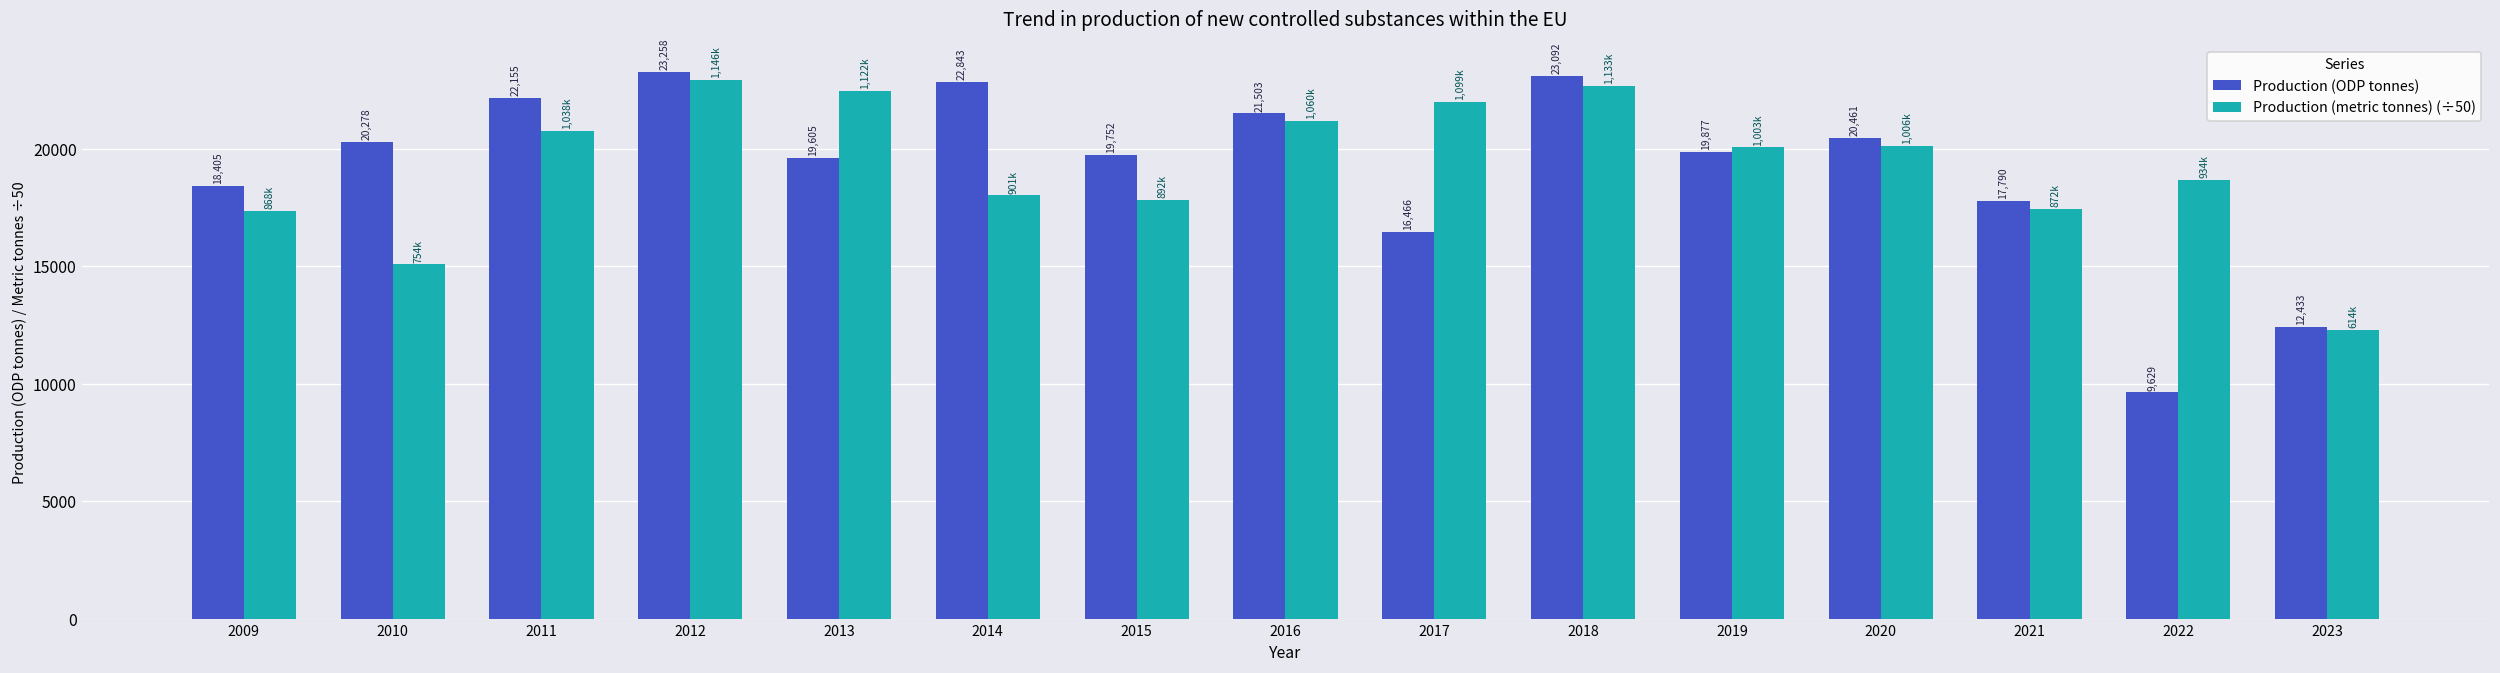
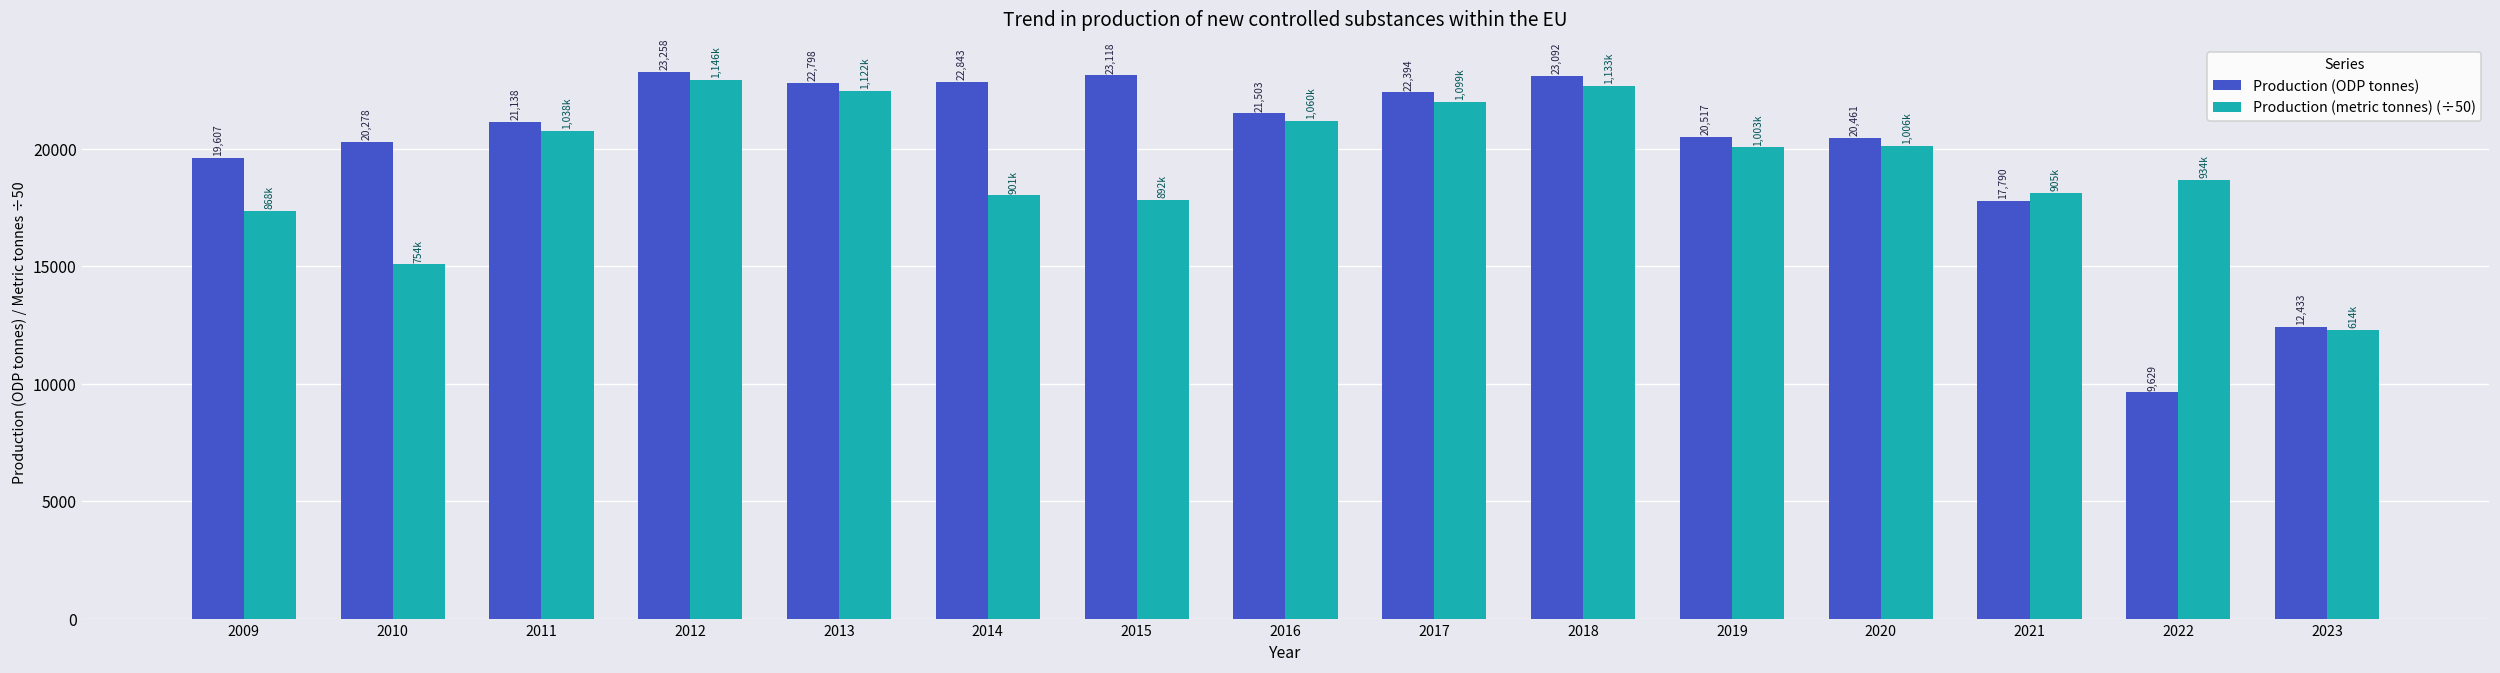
Production (ODP tonnes), 2009: 18,405 -> 19,607
Production (ODP tonnes), 2011: 22,155 -> 21,138
Production (ODP tonnes), 2013: 19,605 -> 22,798
Production (ODP tonnes), 2015: 19,752 -> 23,118
Production (ODP tonnes), 2017: 16,466 -> 22,394
Production (ODP tonnes), 2019: 19,877 -> 20,517
Production (metric tonnes) (÷50), 2021: 872k -> 905k
